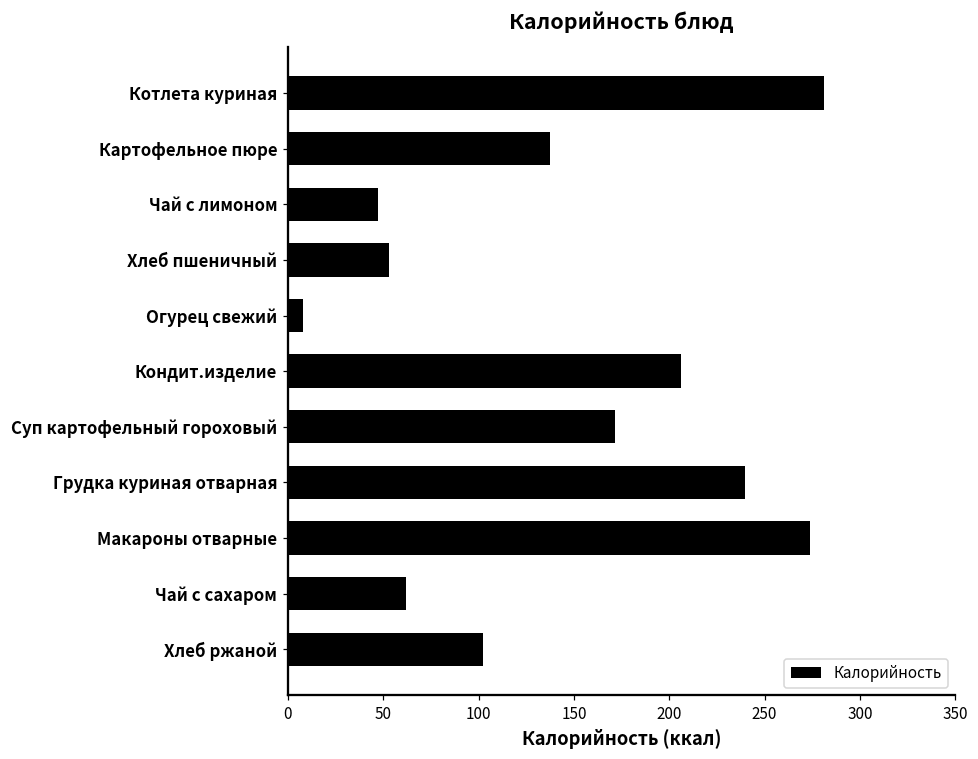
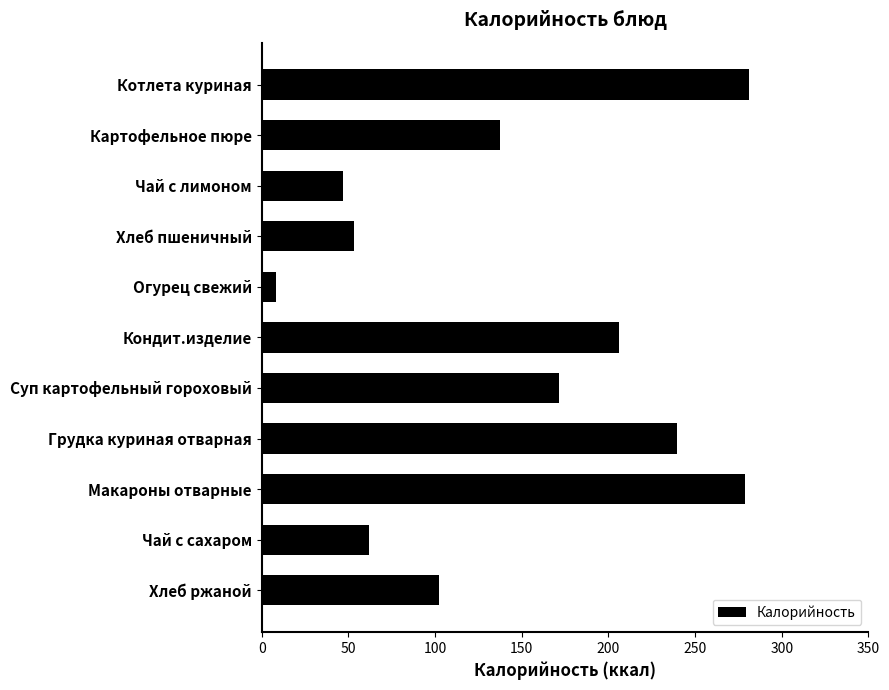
Макароны отварные: 274 -> 279
